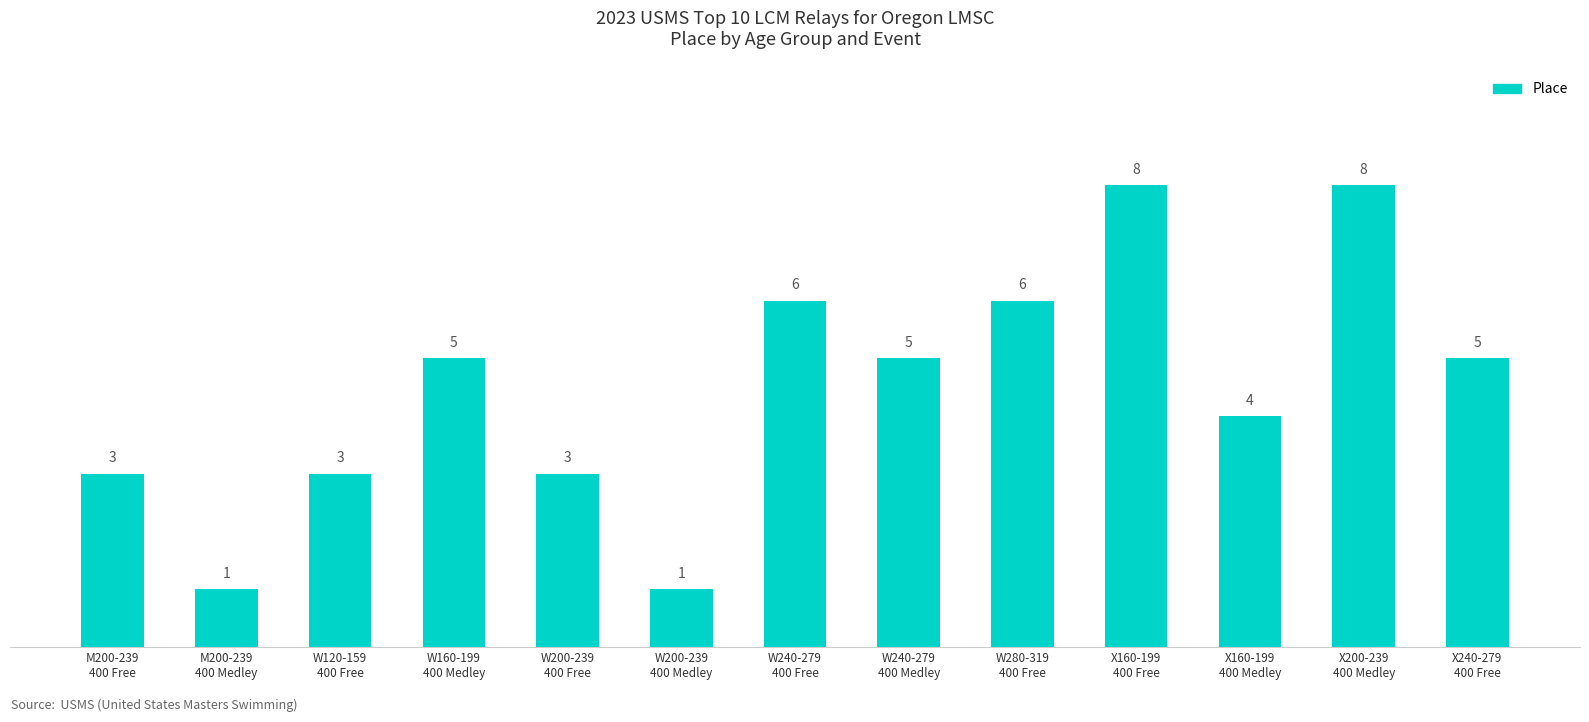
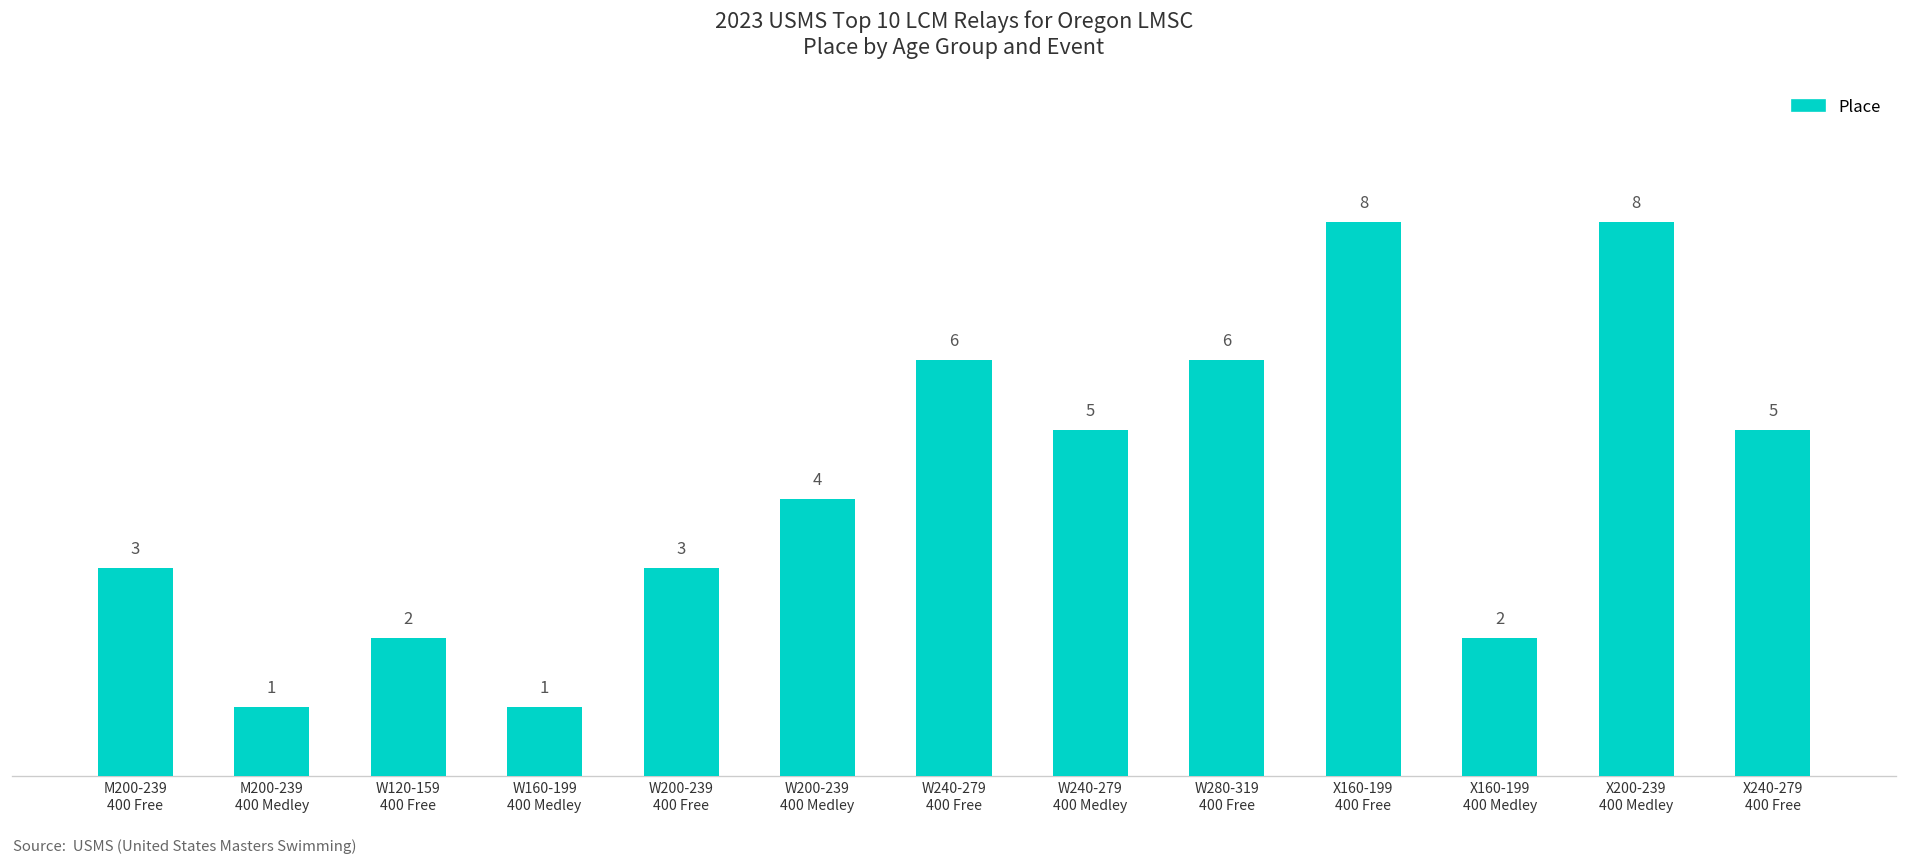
W120-159 400 Free: 3 -> 2
W160-199 400 Medley: 5 -> 1
W200-239 400 Medley: 1 -> 4
X160-199 400 Medley: 4 -> 2
